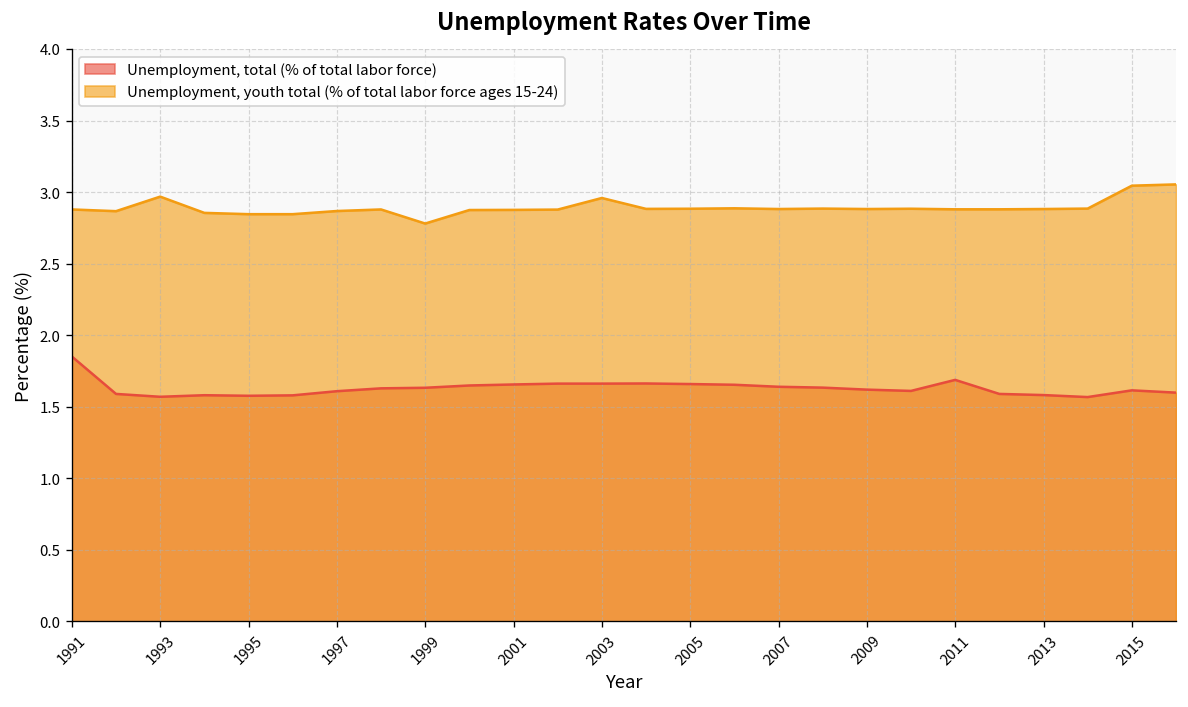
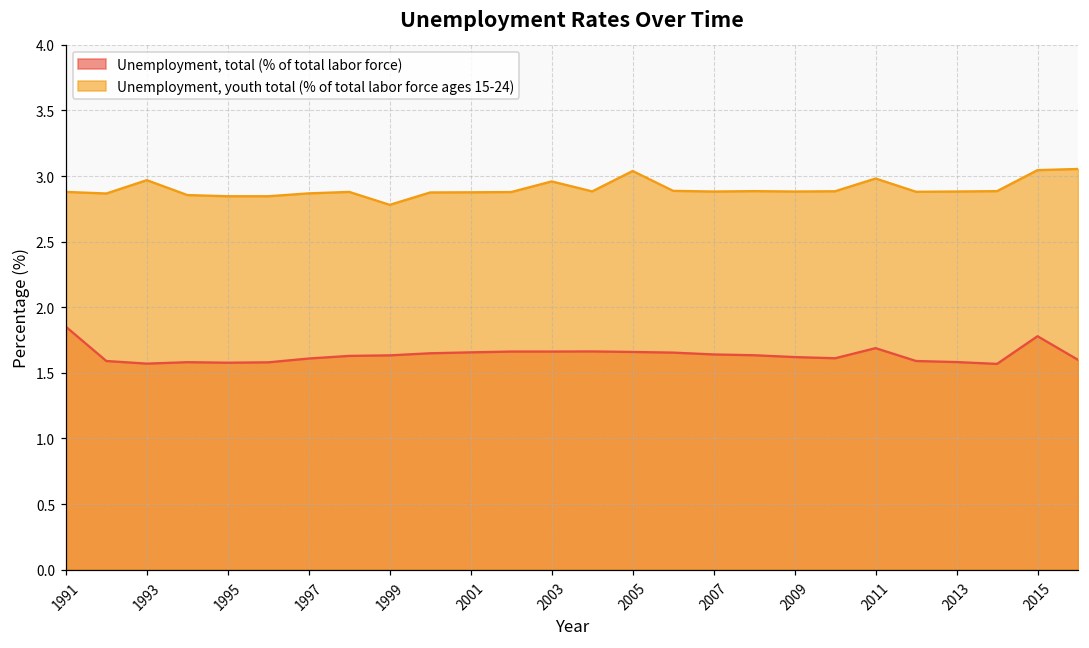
Unemployment, youth total (% of total labor force ages 15-24), 2005: 2.88 -> 3.04
Unemployment, youth total (% of total labor force ages 15-24), 2011: 2.88 -> 2.98
Unemployment, total (% of total labor force), 2015: 1.62 -> 1.78
